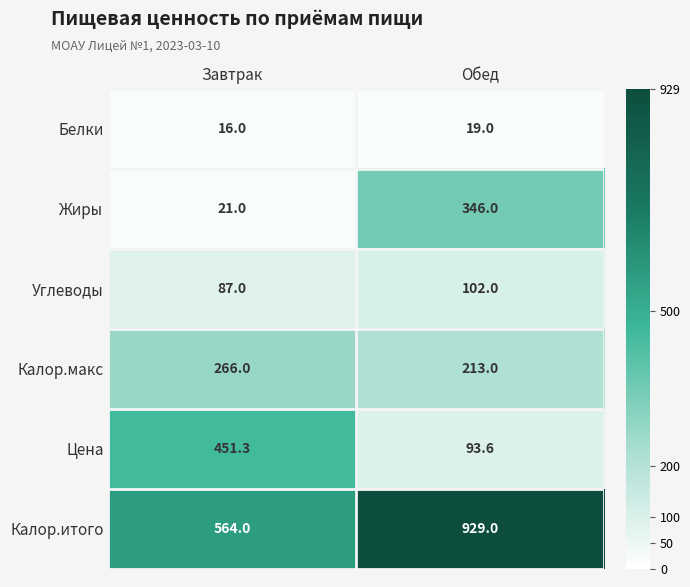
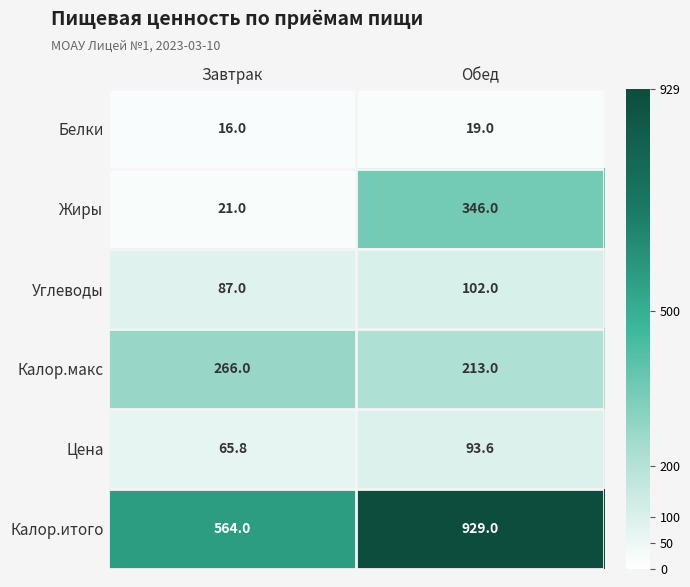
Цена, Завтрак: 451.3 -> 65.8
